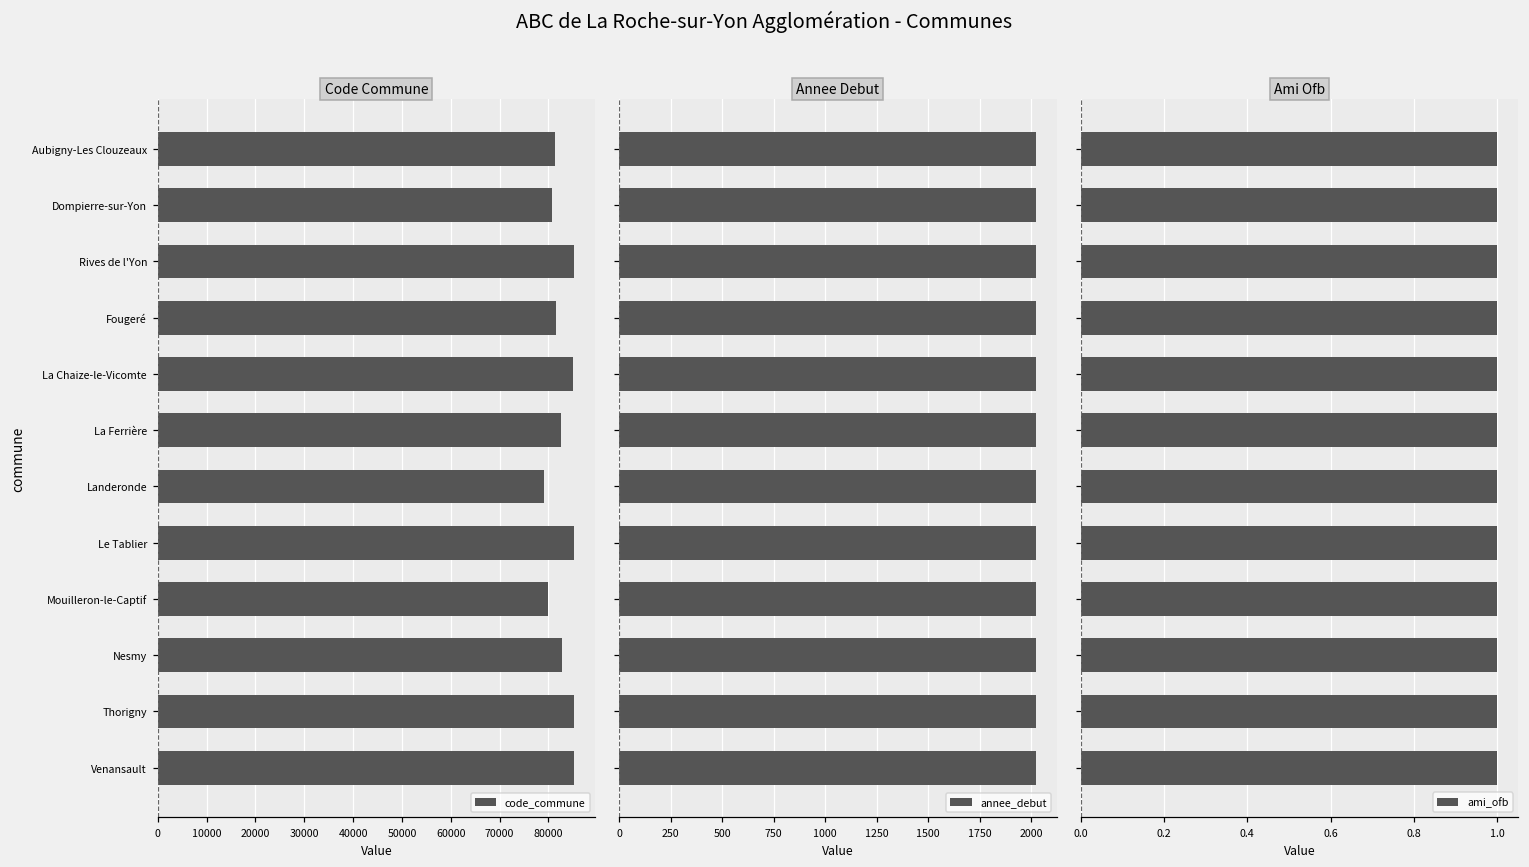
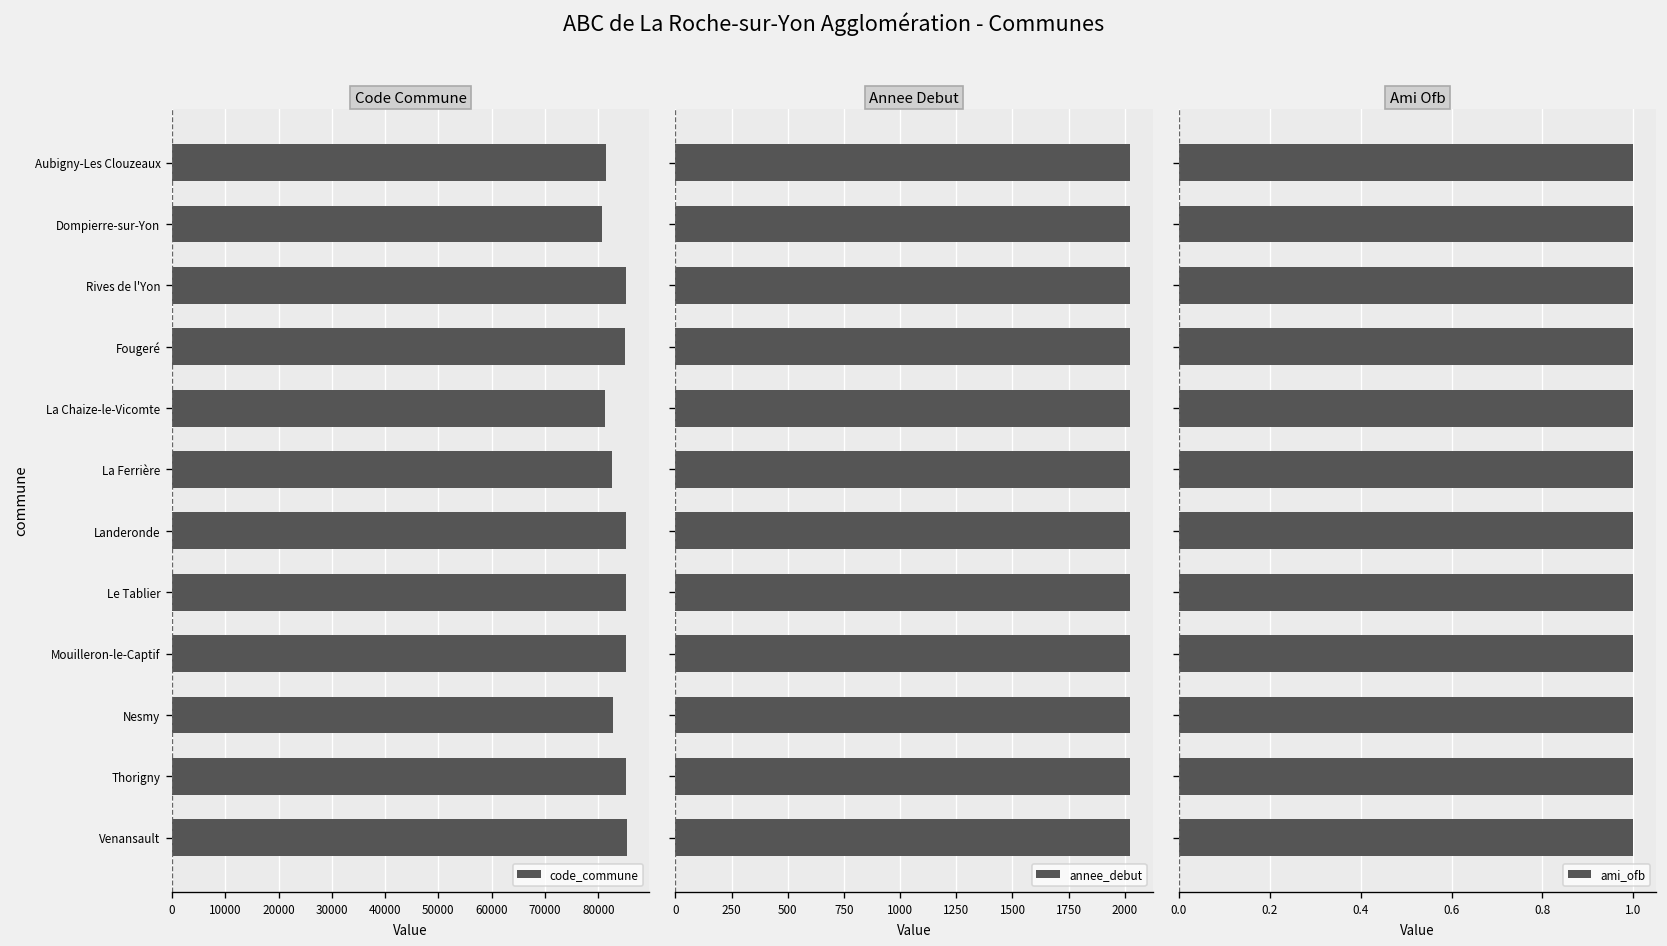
Code Commune, Fougeré: 82000 -> 85000
Code Commune, La Chaize-le-Vicomte: 85000 -> 81000
Code Commune, Landeronde: 79000 -> 85000
Code Commune, Mouilleron-le-Captif: 80000 -> 85000
